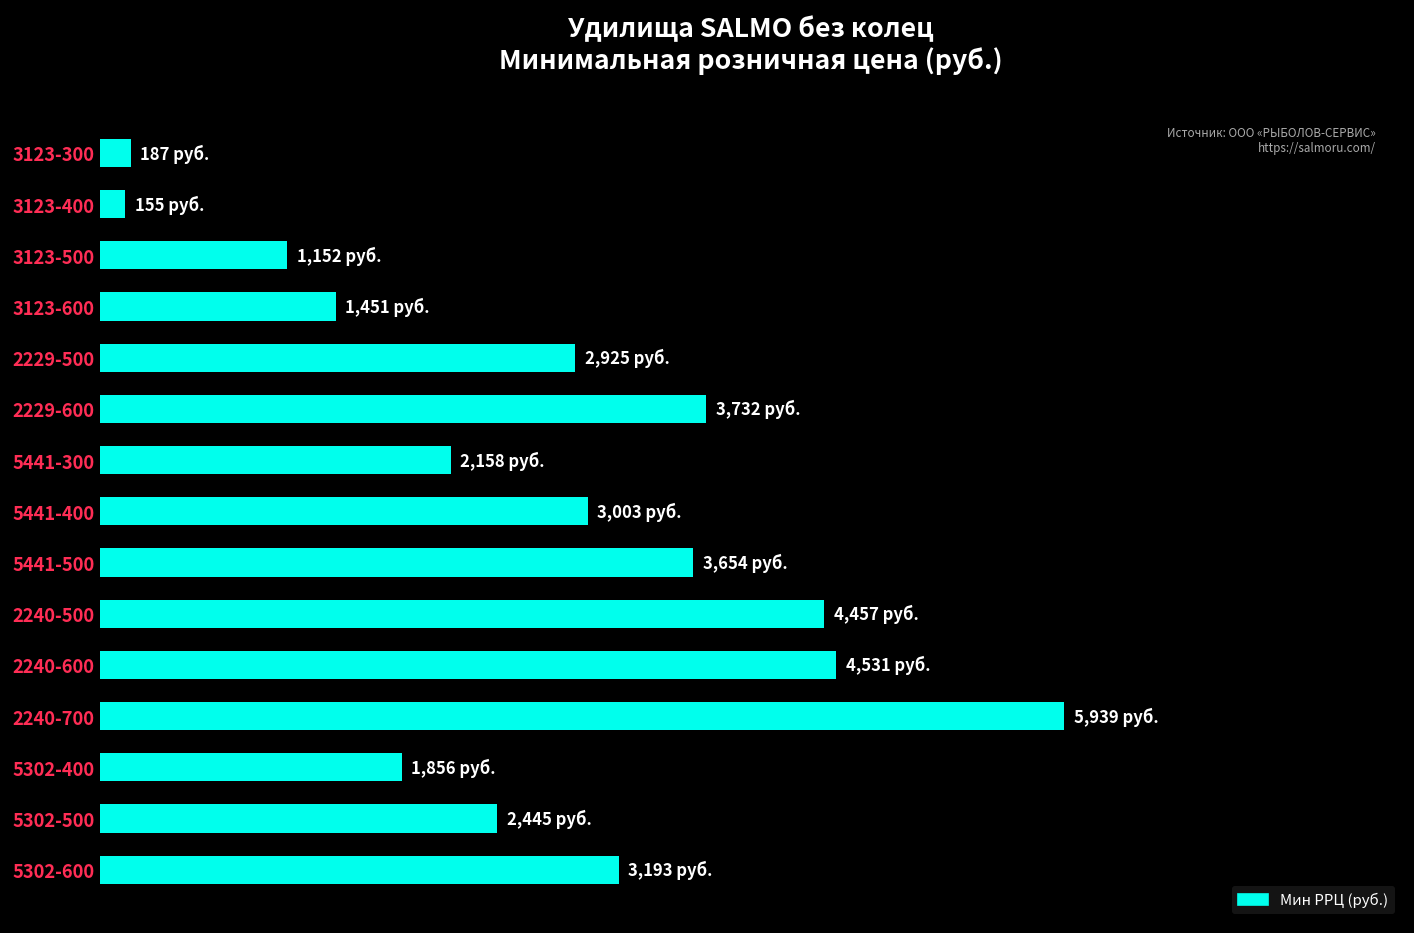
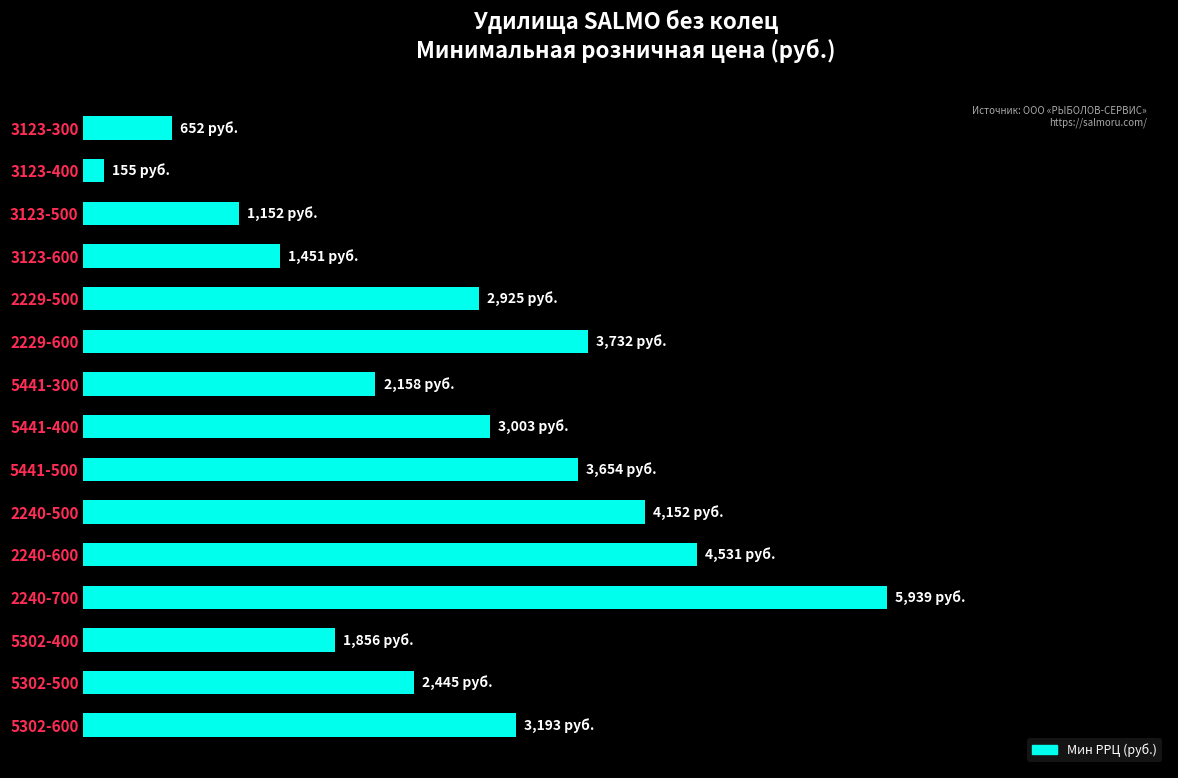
3123-300: 187 -> 652
2240-500: 4,457 -> 4,152
